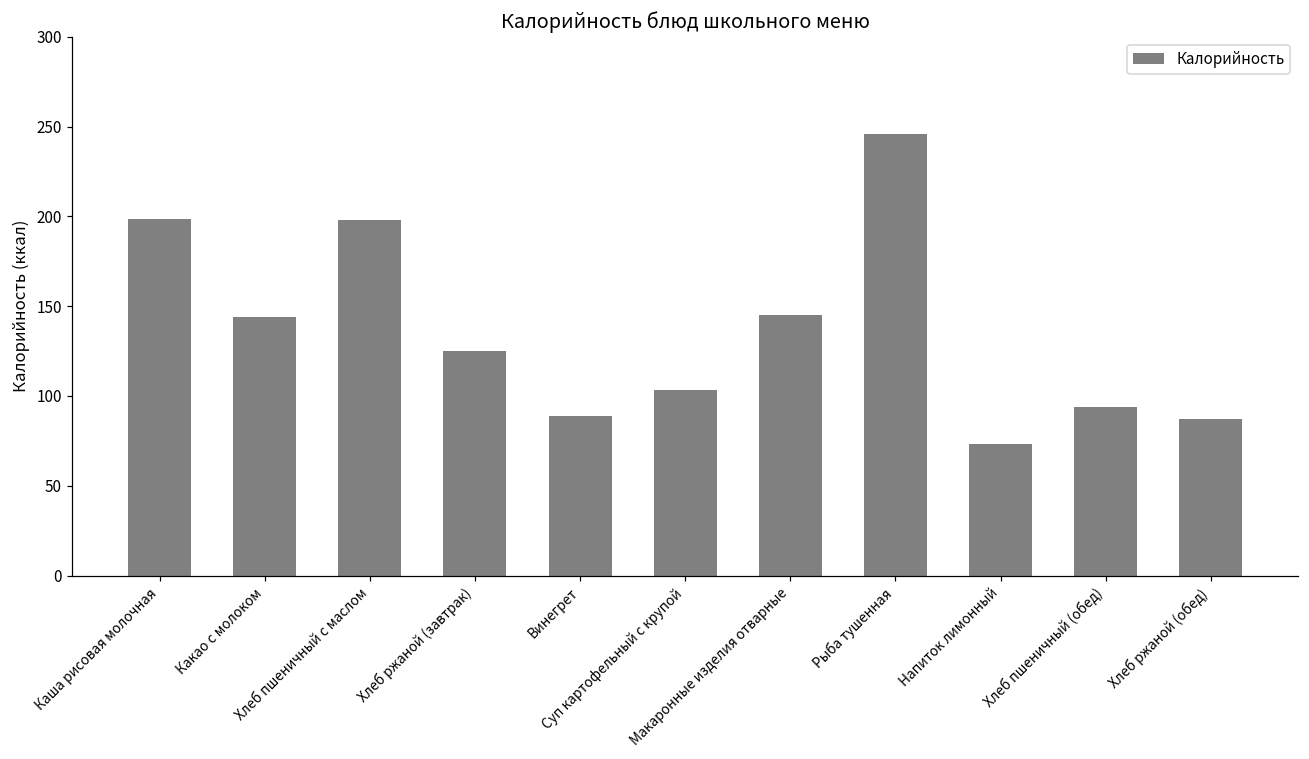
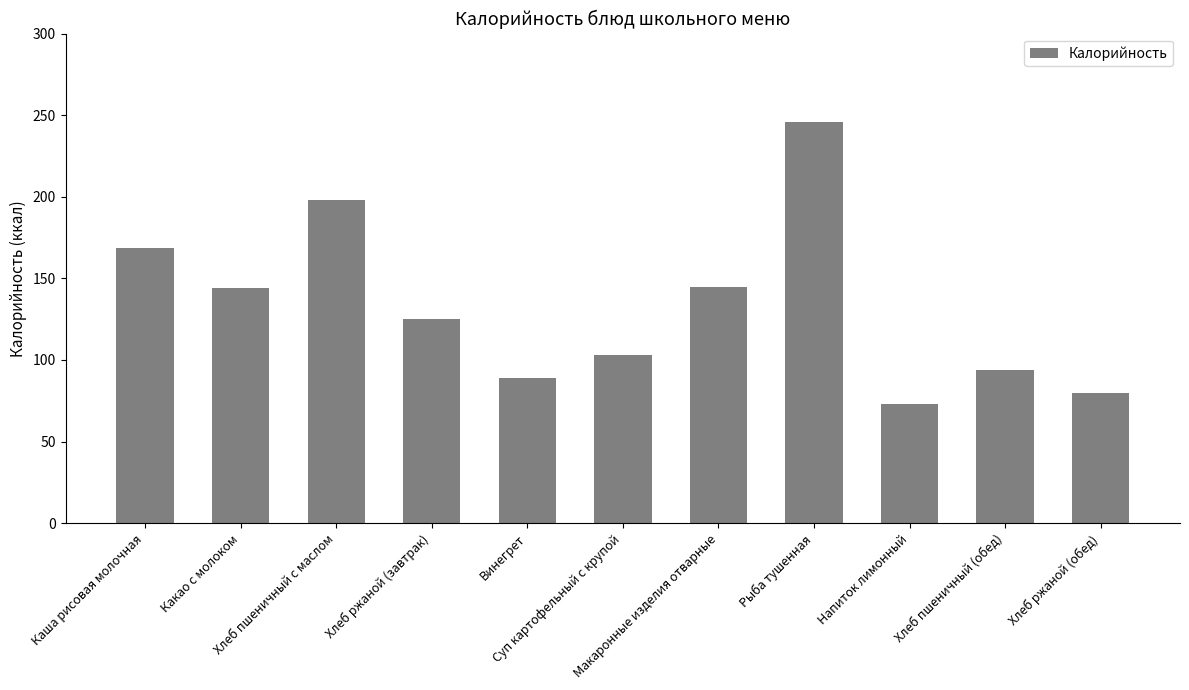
Каша рисовая молочная: 199 -> 169
Хлеб ржаной (обед): 87 -> 80
